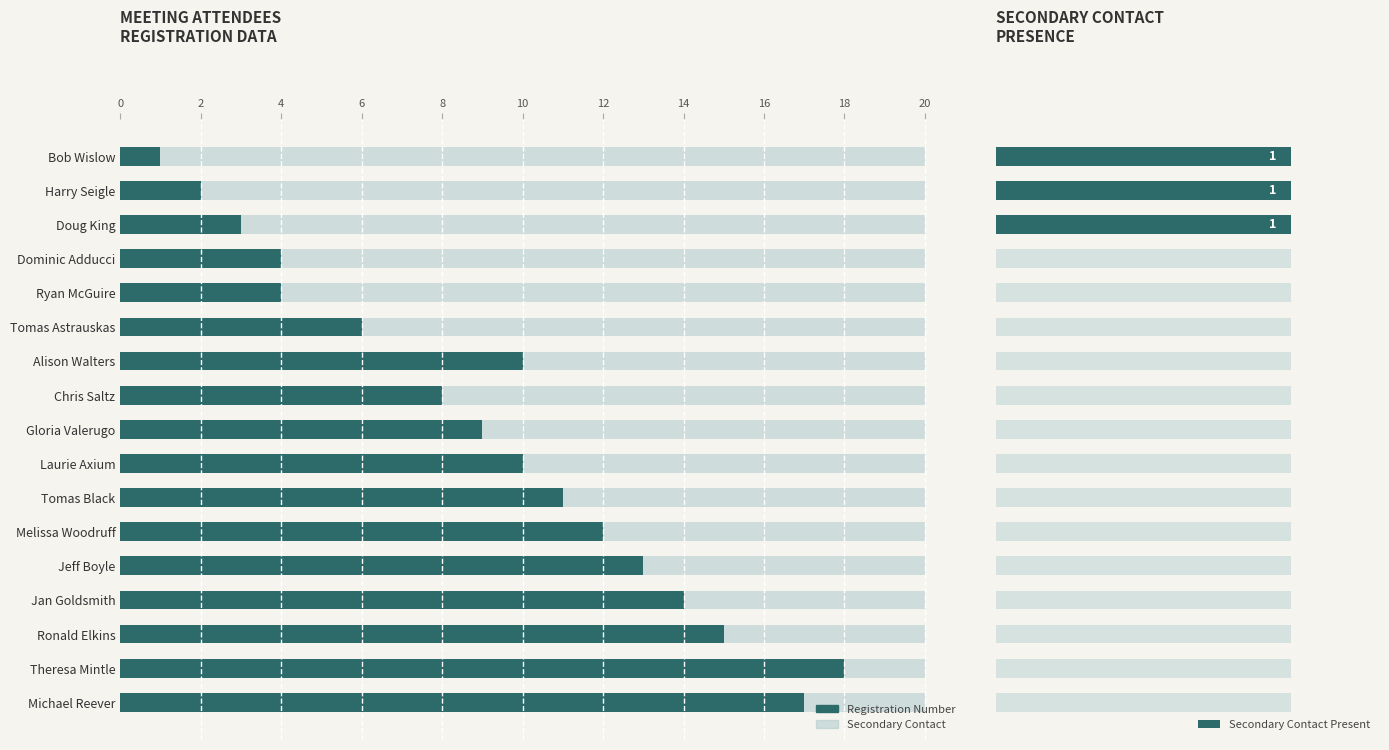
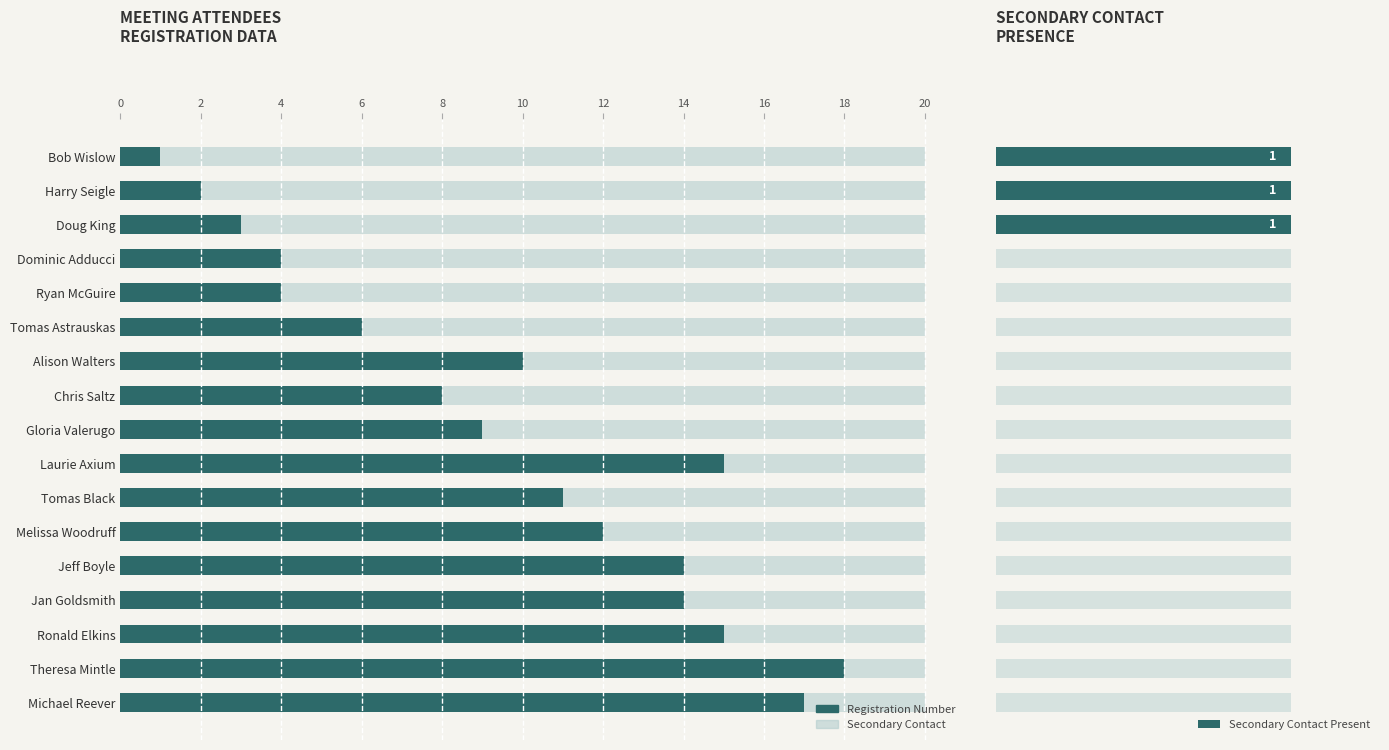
MEETING ATTENDEES REGISTRATION DATA, Registration Number, Laurie Axium: 10 -> 15
MEETING ATTENDEES REGISTRATION DATA, Registration Number, Jeff Boyle: 13 -> 14
